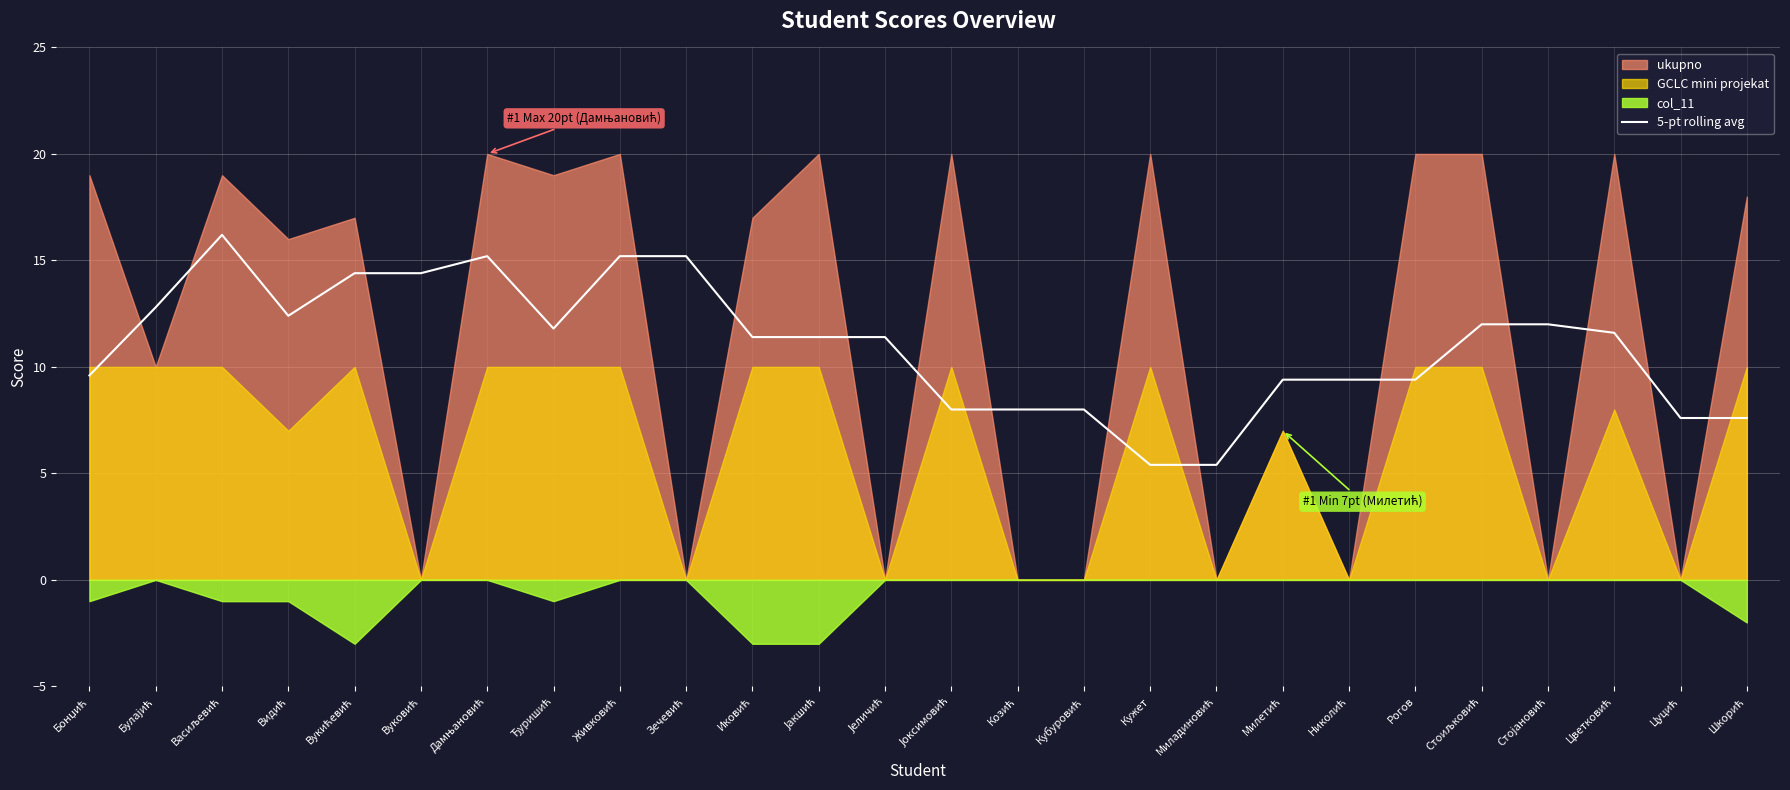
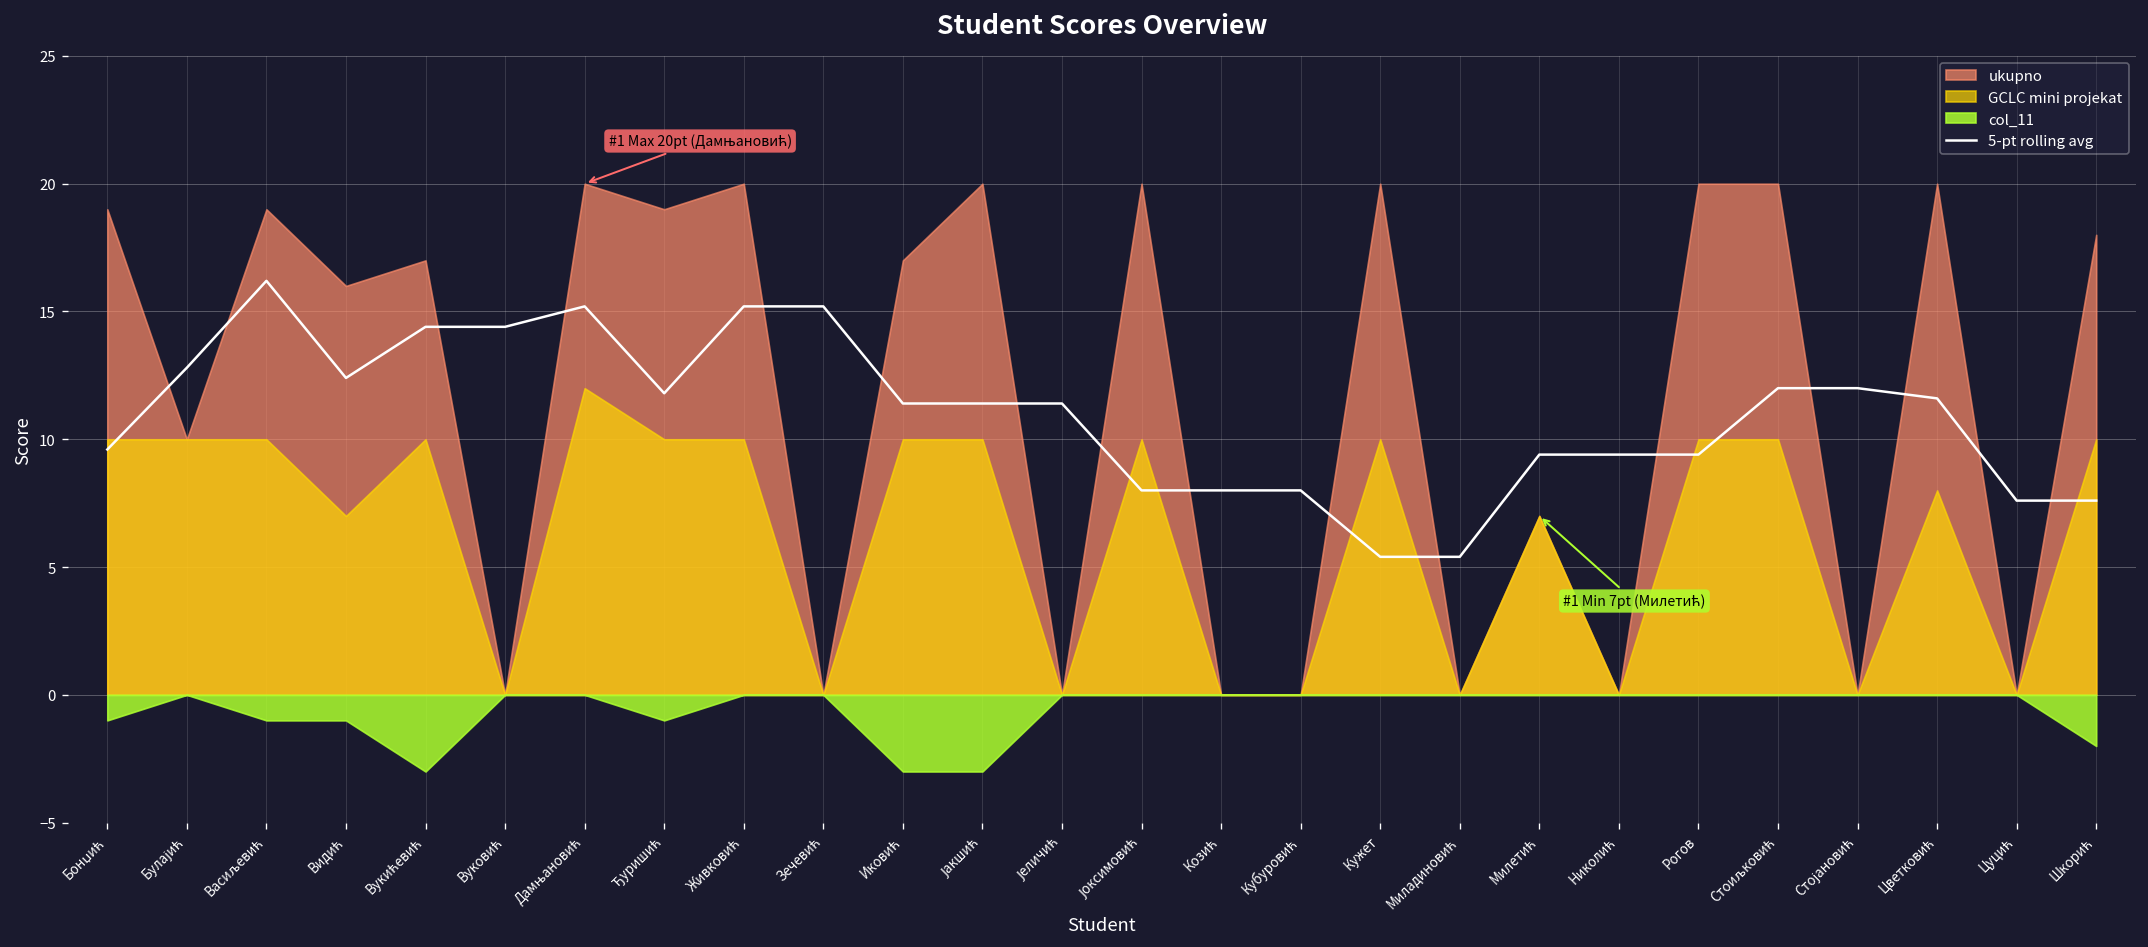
GCLC mini projekat, Дамњановић: 10 -> 12
